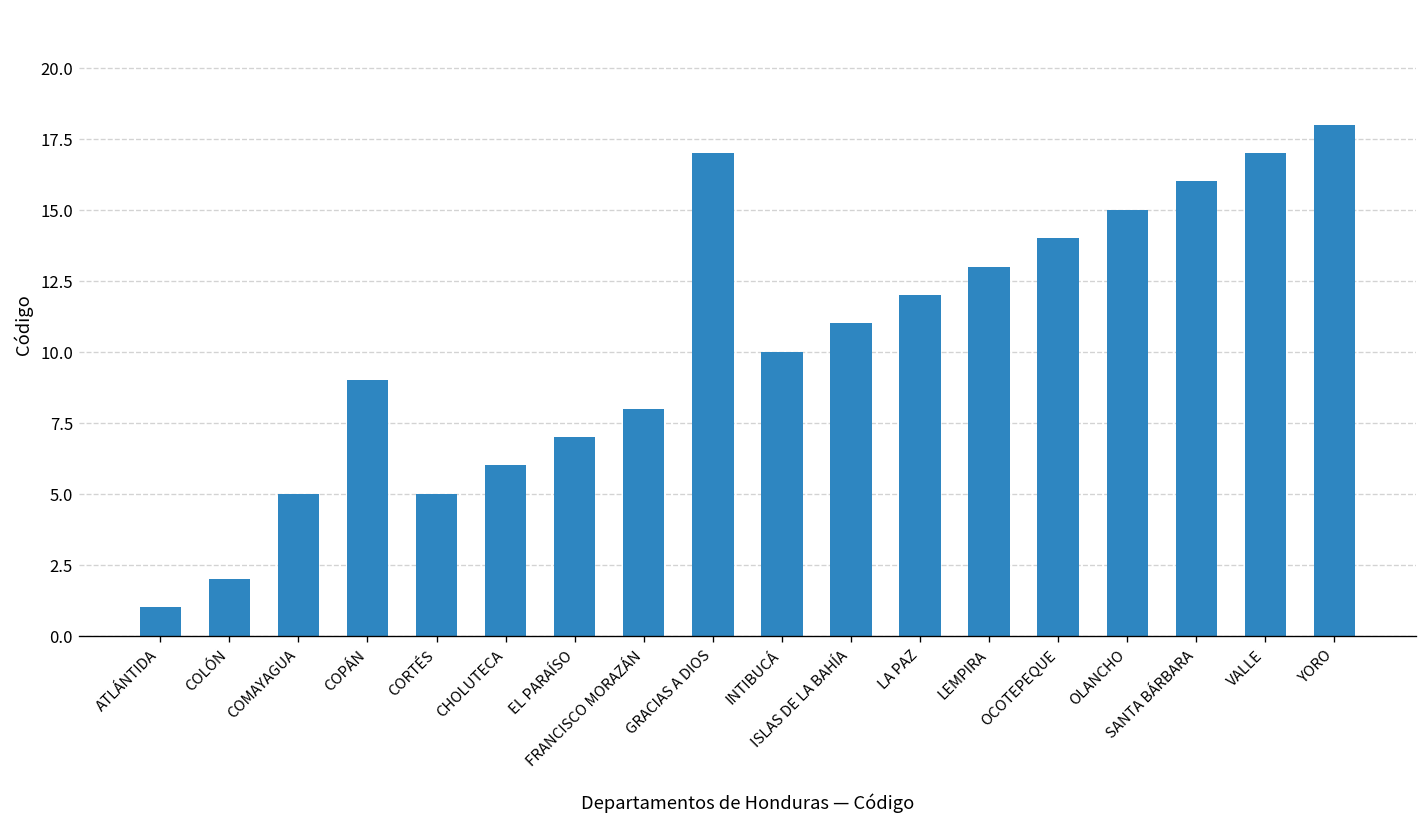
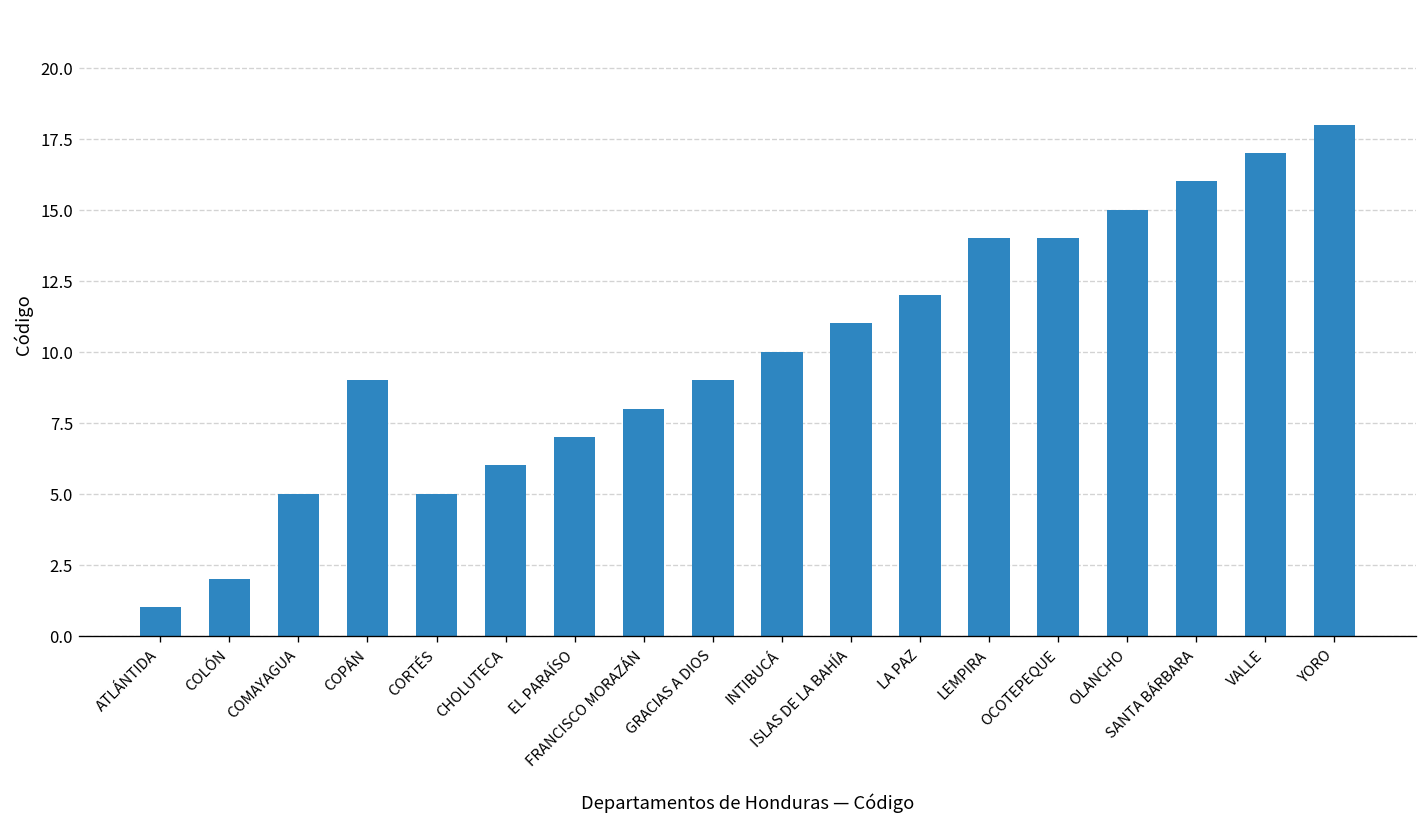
GRACIAS A DIOS: 17 -> 9
LEMPIRA: 13 -> 14
